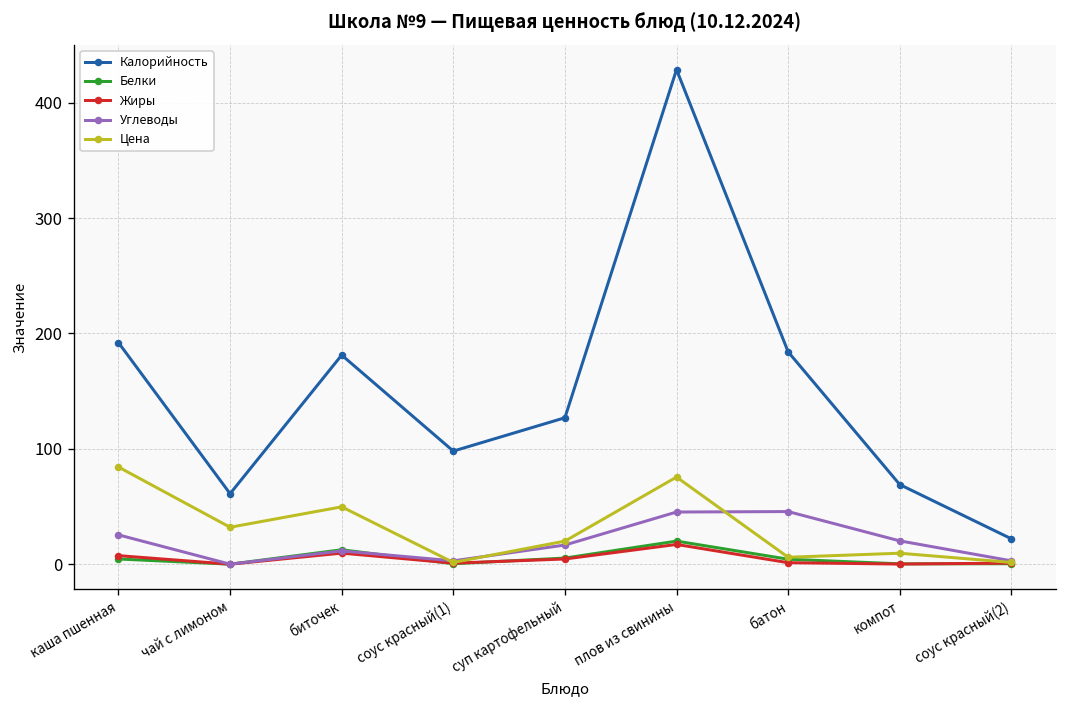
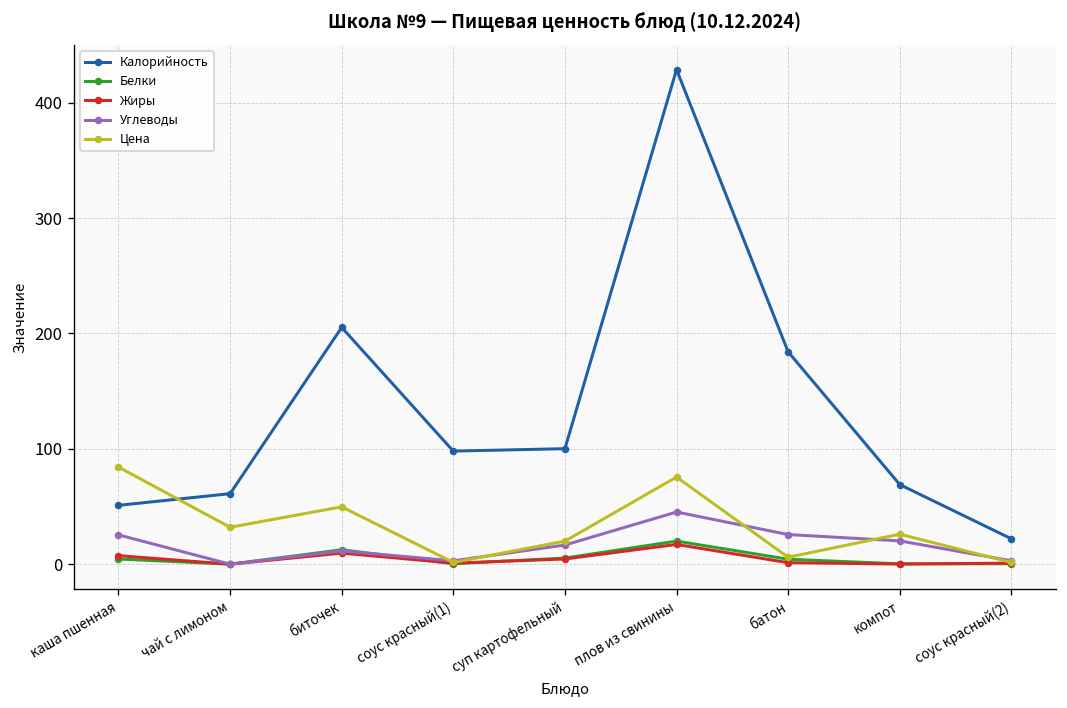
Калорийность, каша пшенная: 190 -> 50
Калорийность, биточек: 180 -> 210
Калорийность, суп картофельный: 130 -> 100
Углеводы, батон: 50 -> 30
Цена, компот: 10 -> 30
